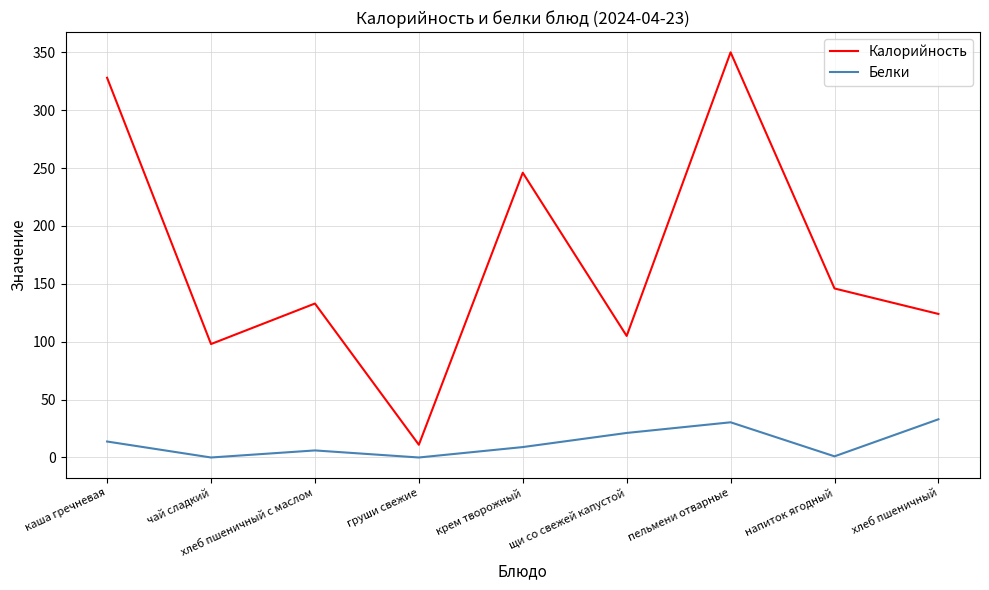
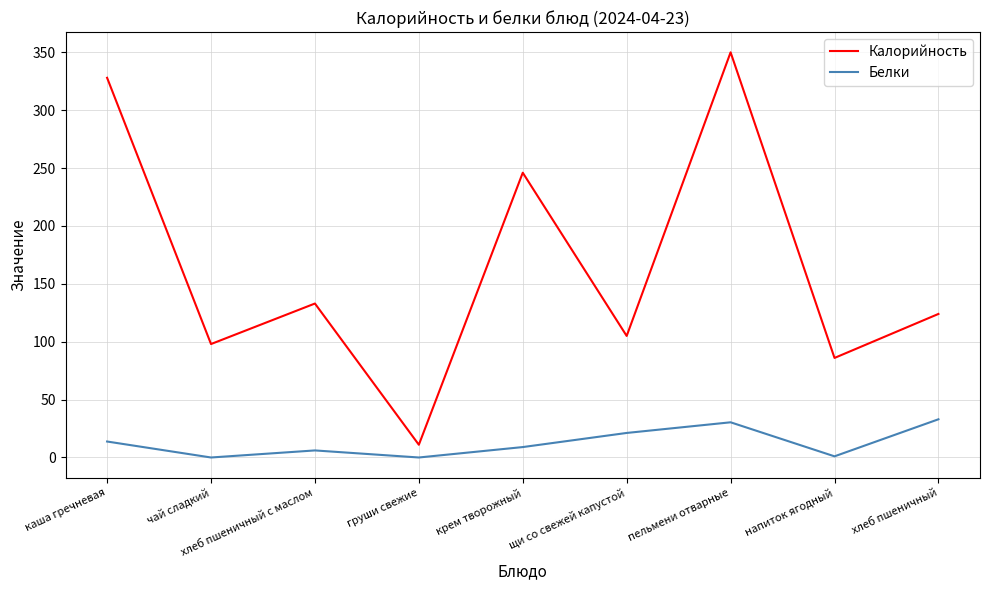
Калорийность, напиток ягодный: 146 -> 86
